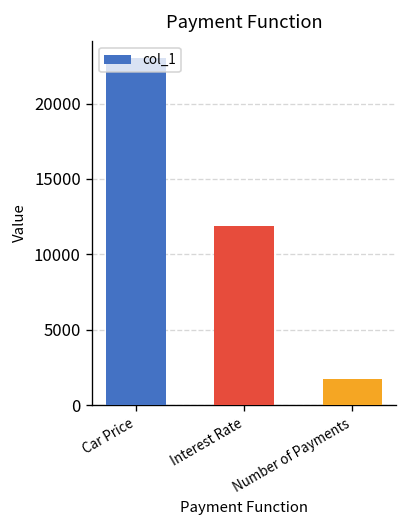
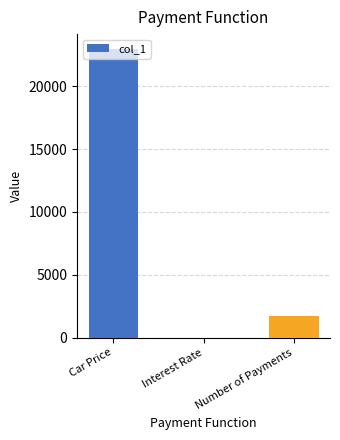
Interest Rate: 11900 -> 0
